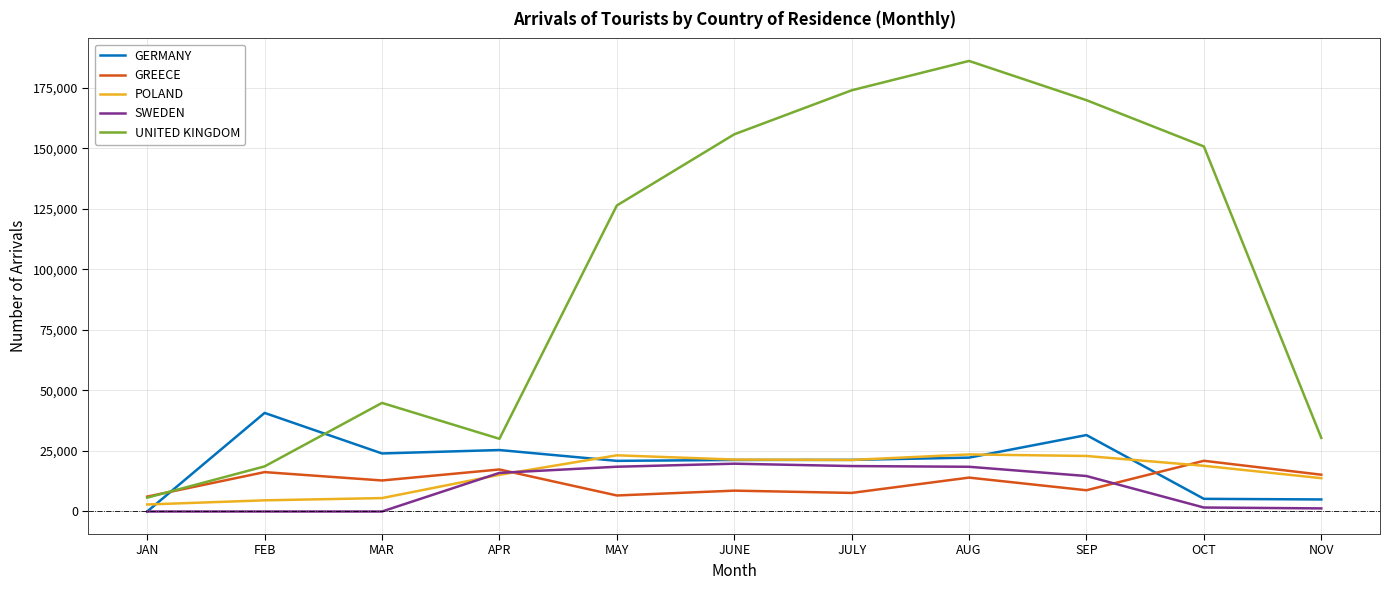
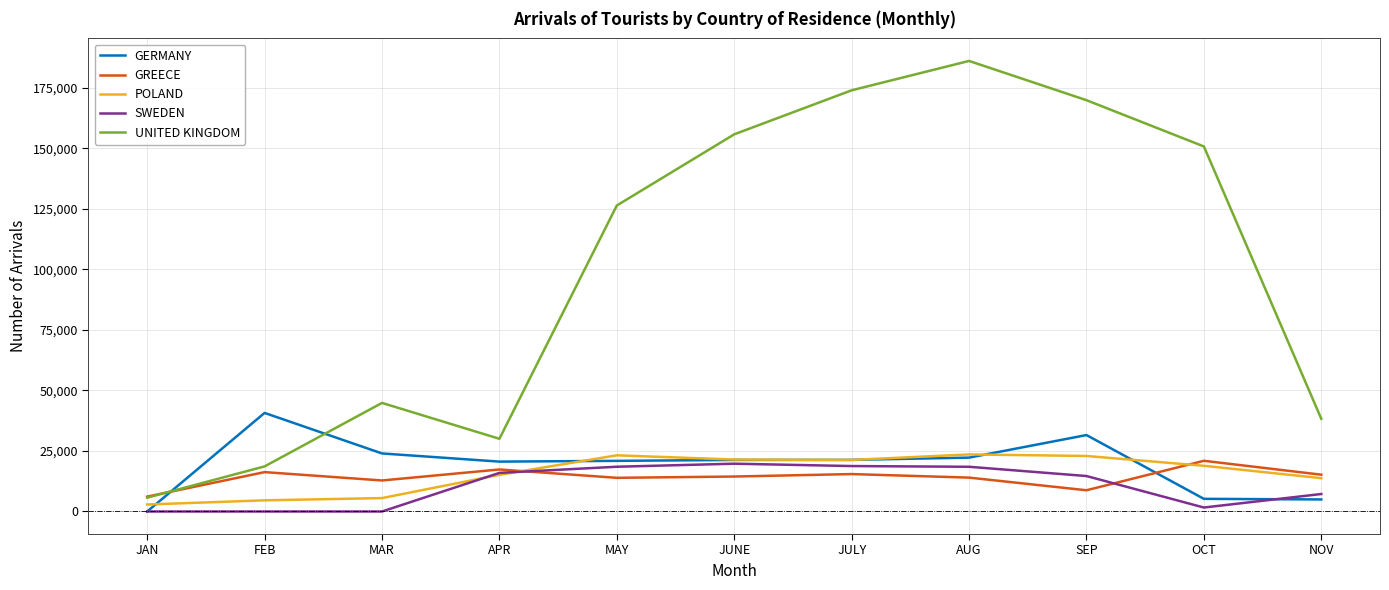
GERMANY, APR: 25,000 -> 21,000
GREECE, MAY: 7,000 -> 14,000
GREECE, JUNE: 9,000 -> 14,000
GREECE, JULY: 8,000 -> 15,000
SWEDEN, NOV: 1,000 -> 7,000
UNITED KINGDOM, NOV: 30,000 -> 38,000
